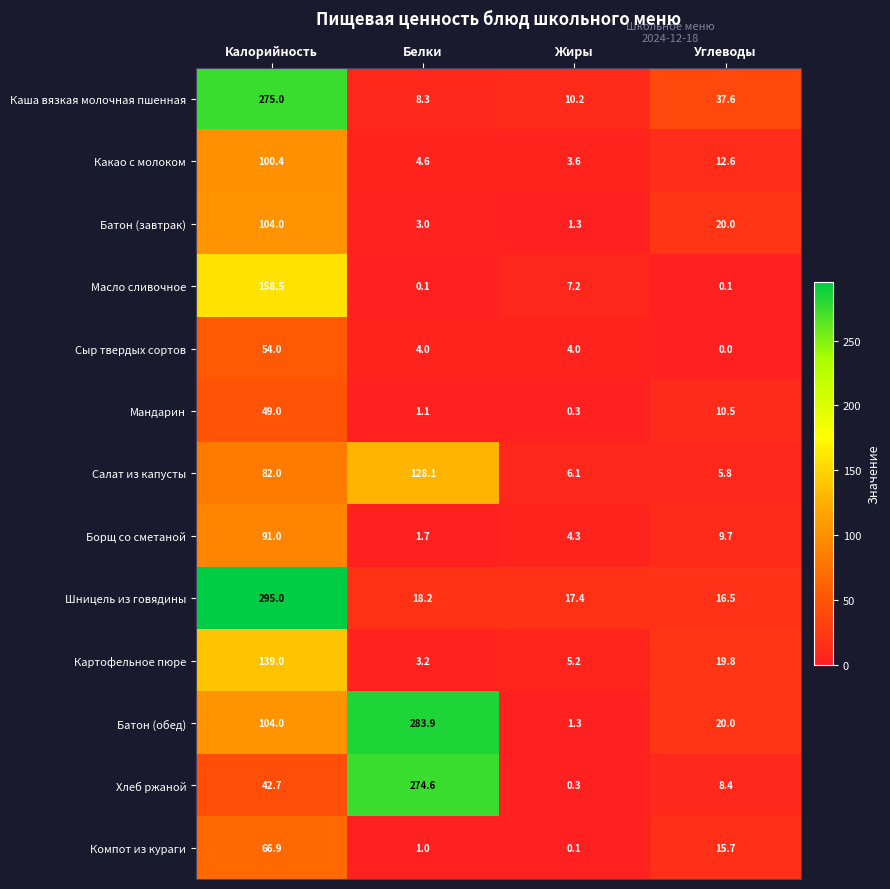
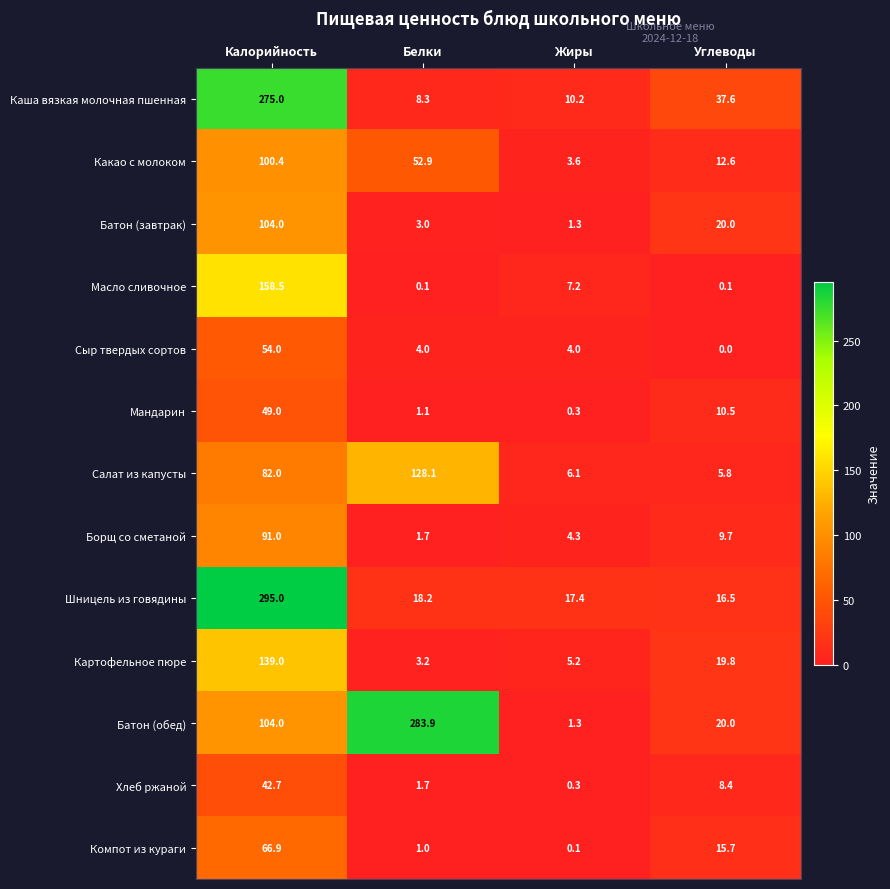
Какао с молоком, Белки: 4.6 -> 52.9
Хлеб ржаной, Белки: 274.6 -> 1.7
